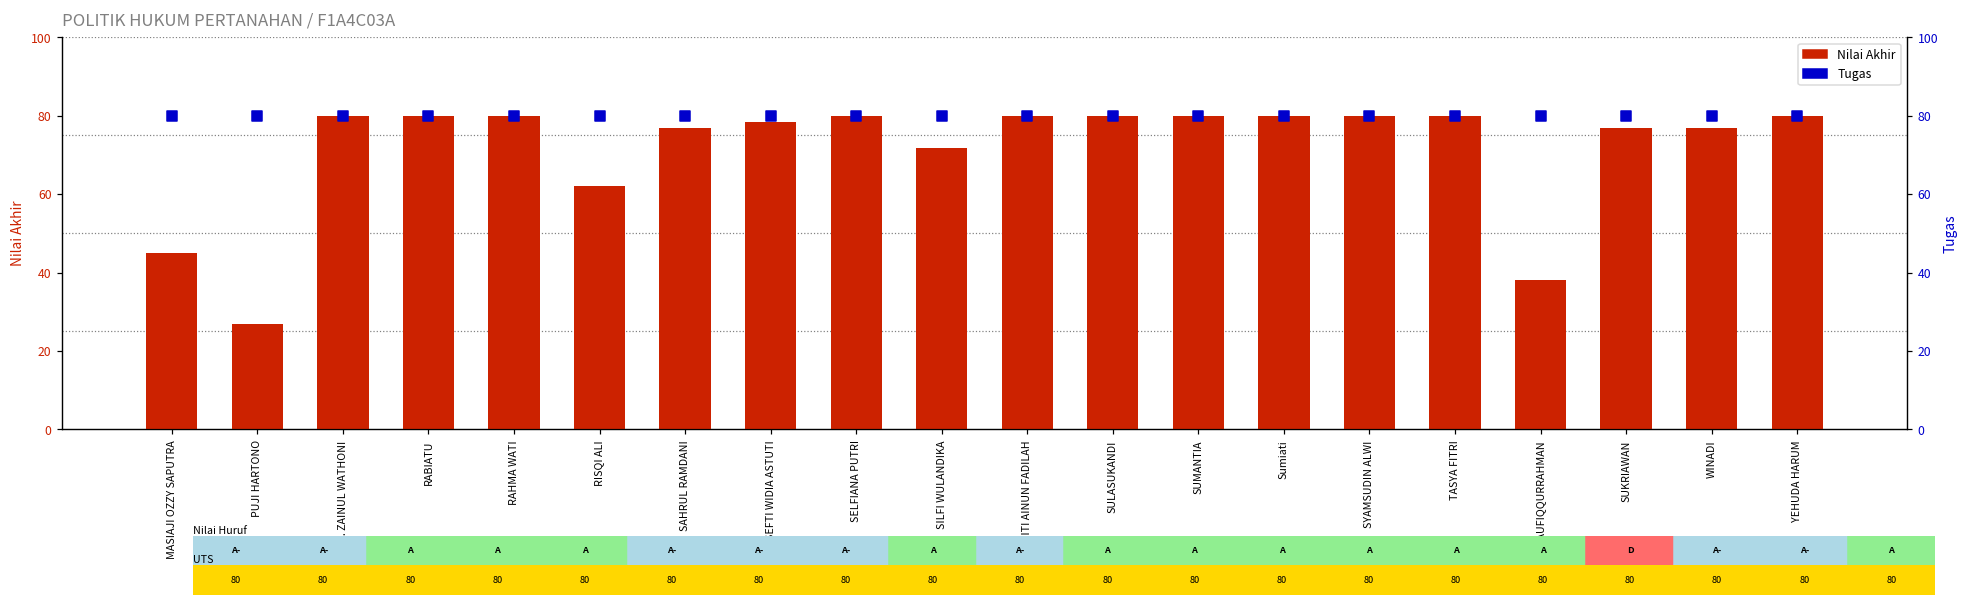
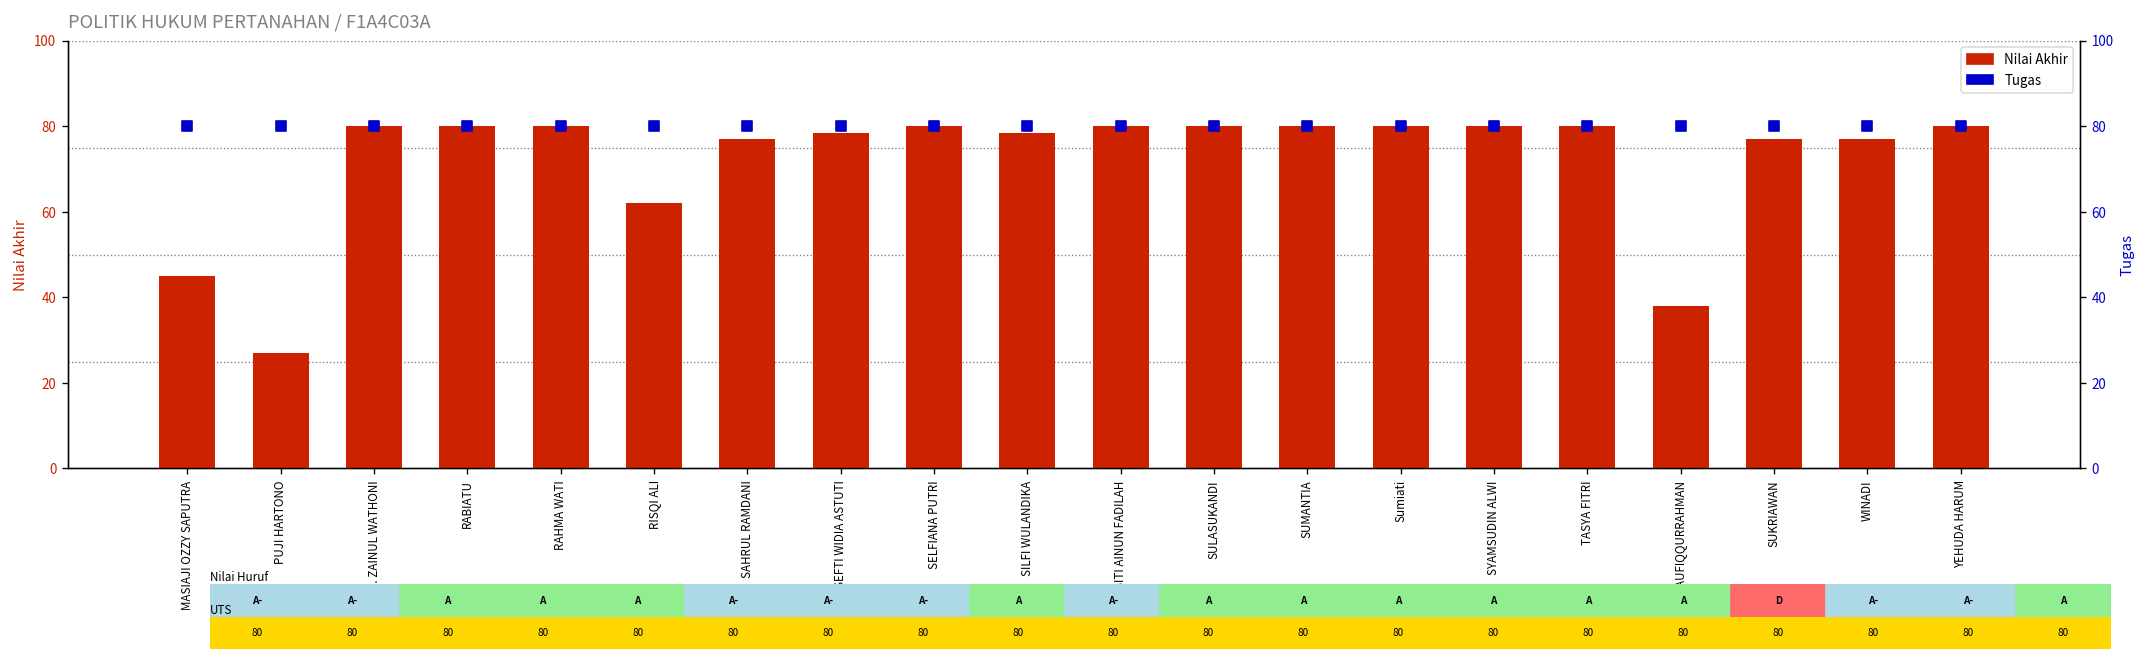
Nilai Akhir, SILFI WULANDIKA: 72 -> 79
